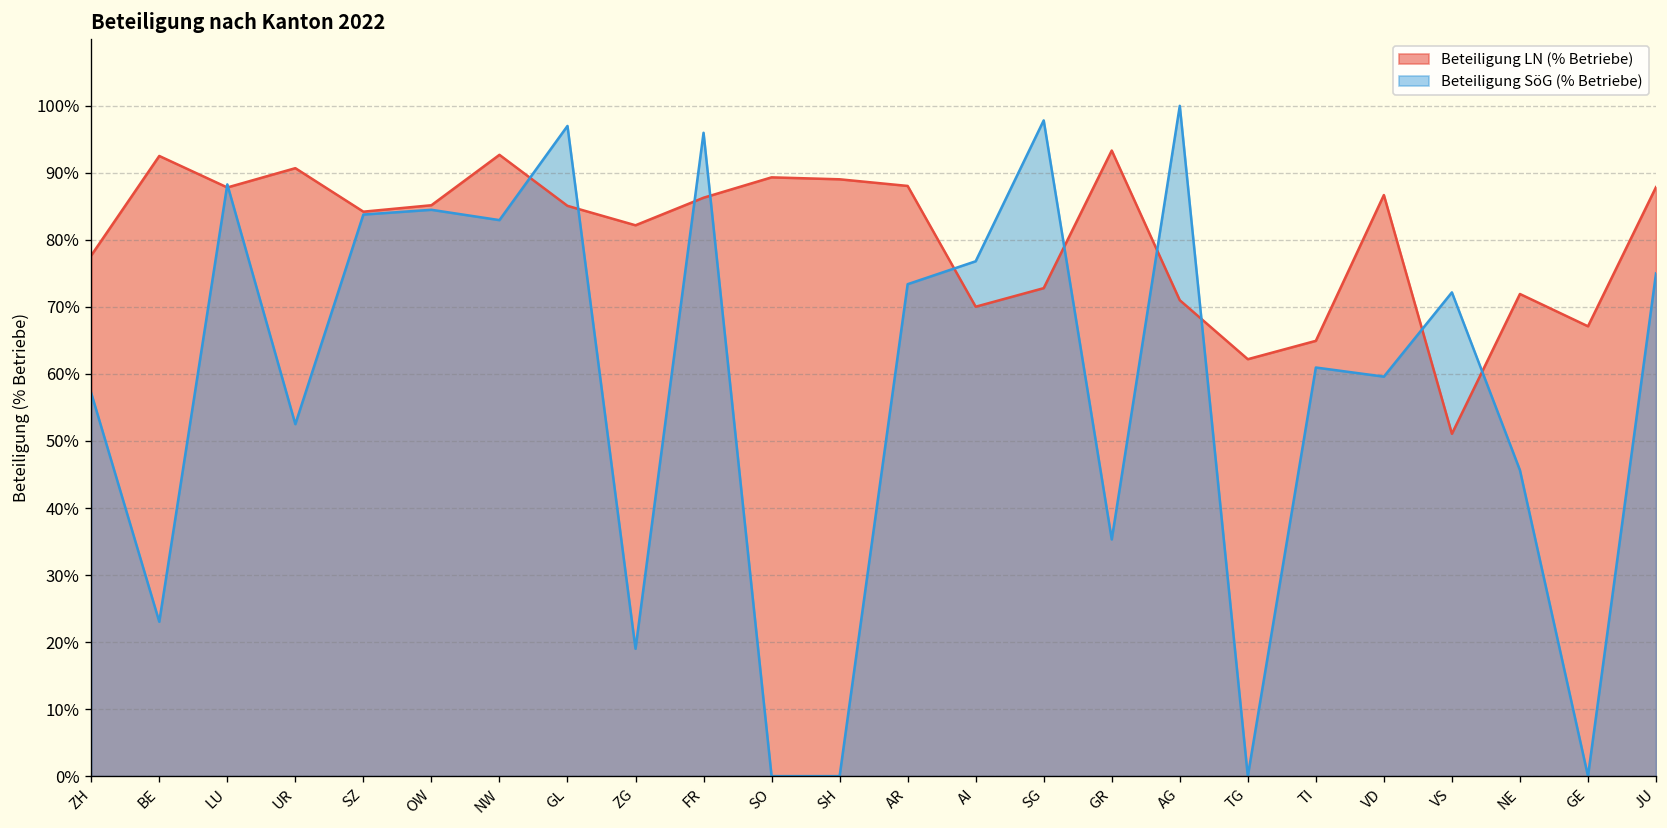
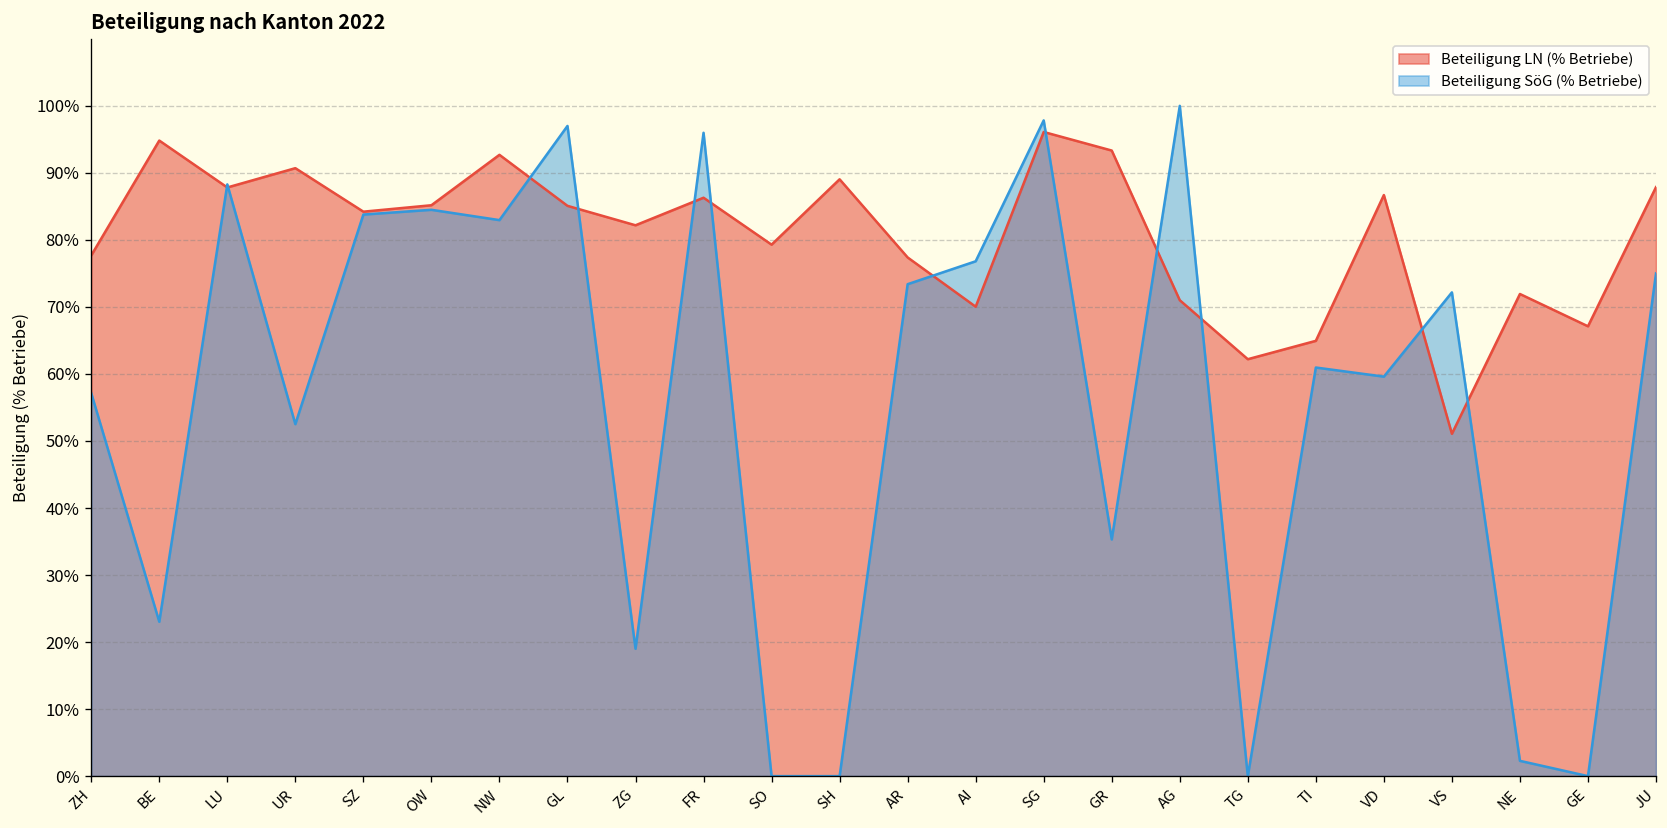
Beteiligung LN (% Betriebe), BE: 93% -> 95%
Beteiligung LN (% Betriebe), SO: 89% -> 79%
Beteiligung LN (% Betriebe), AR: 88% -> 77%
Beteiligung LN (% Betriebe), SG: 73% -> 96%
Beteiligung SöG (% Betriebe), NE: 46% -> 2%
